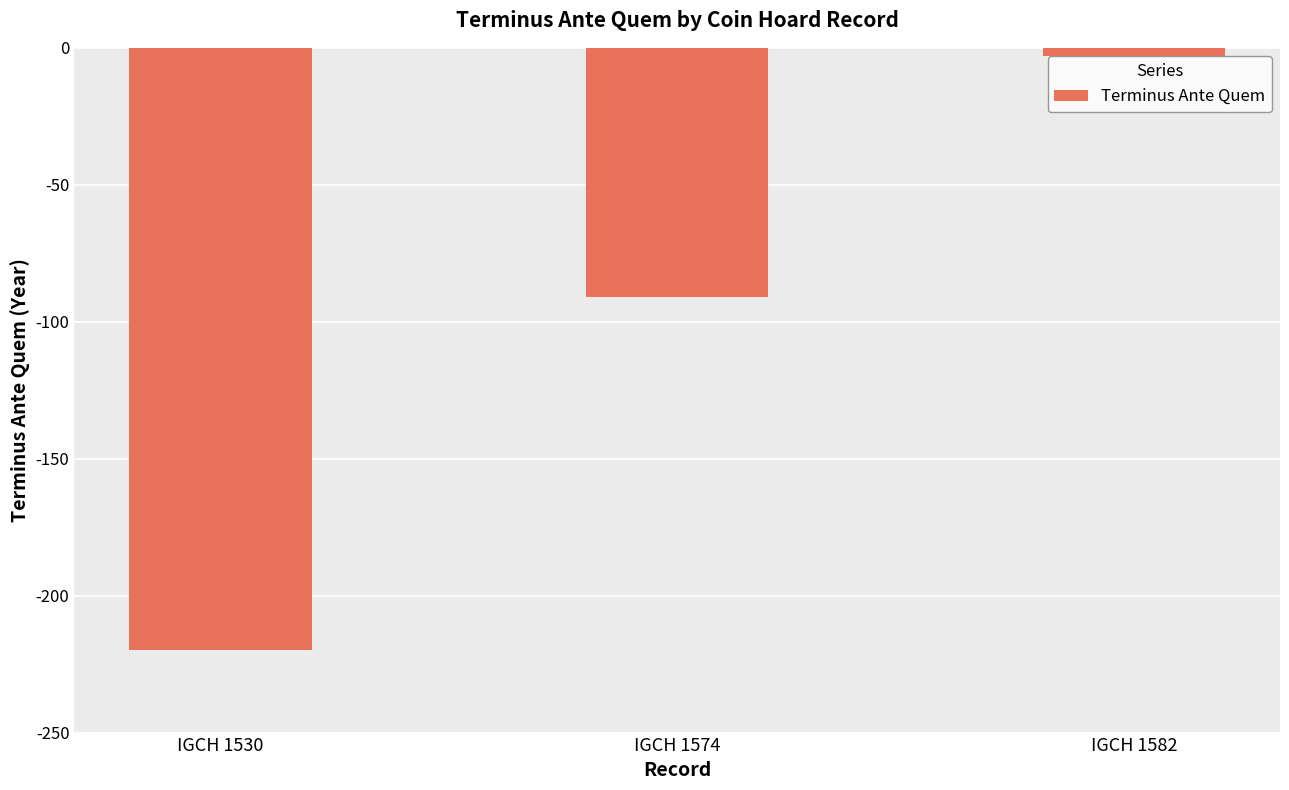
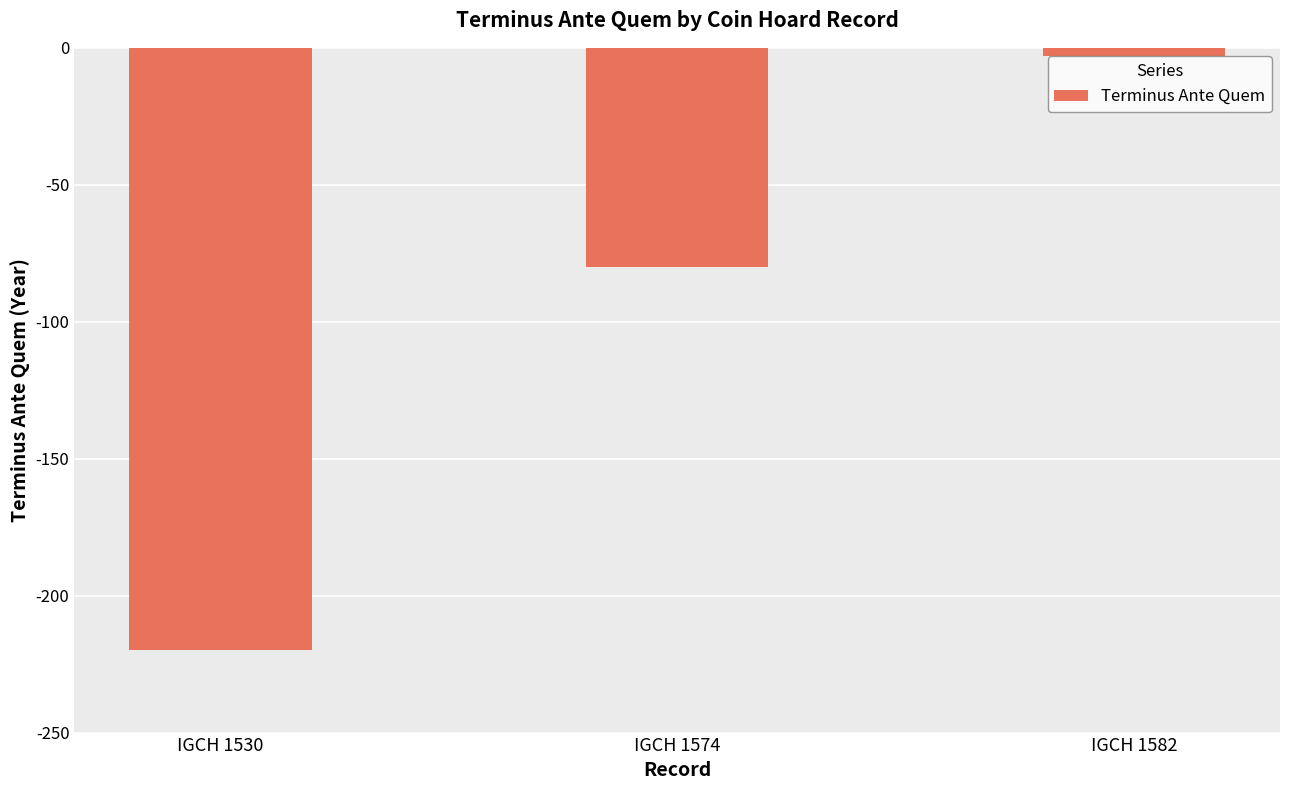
IGCH 1574: -91 -> -80
